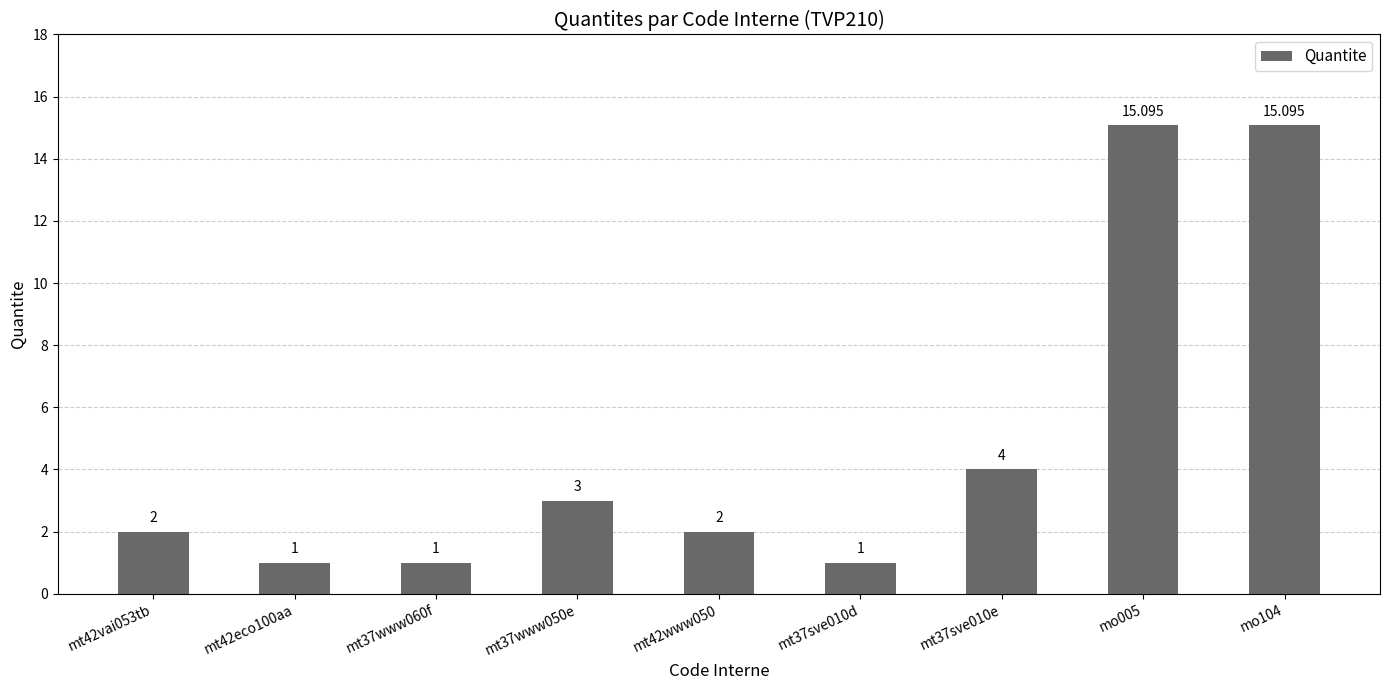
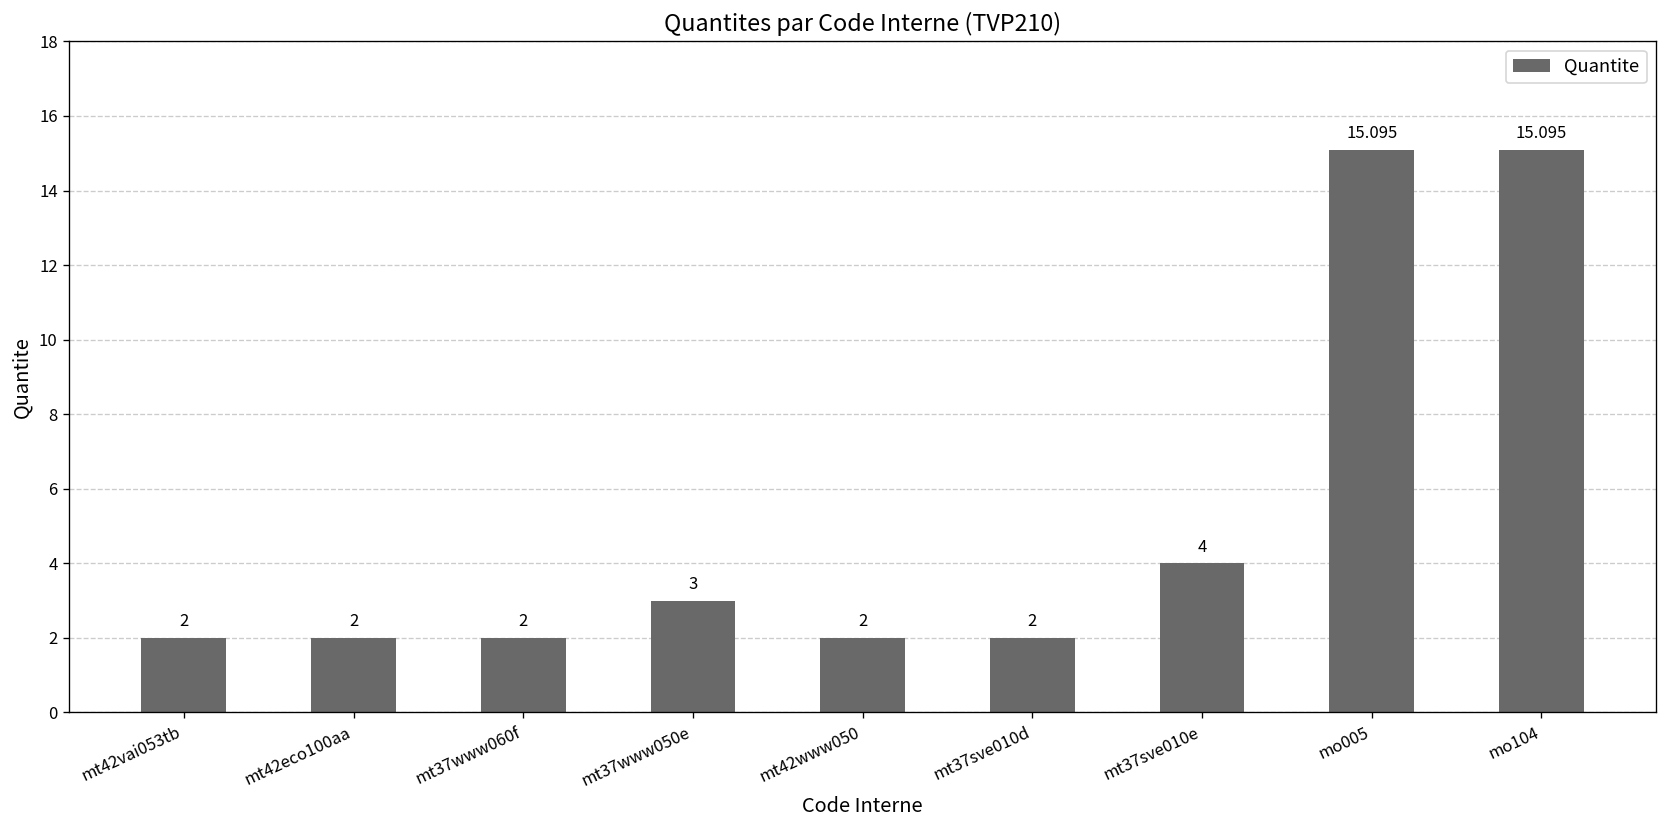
mt42eco100aa: 1 -> 2
mt37www060f: 1 -> 2
mt37sve010d: 1 -> 2
